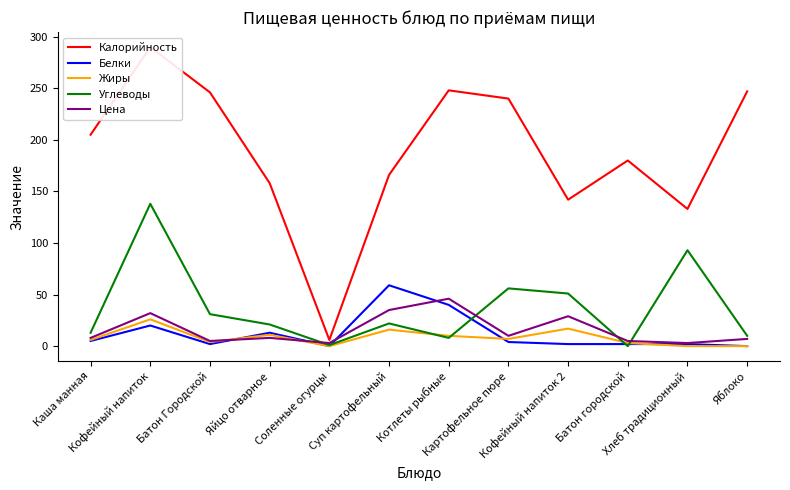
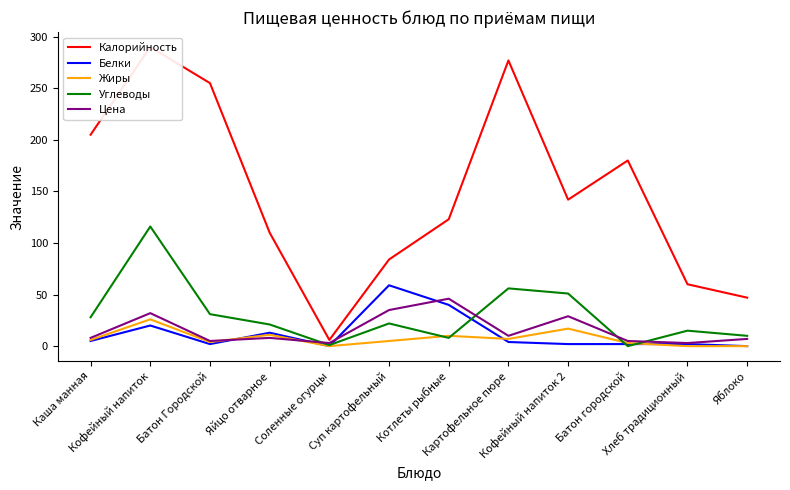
Углеводы, Каша манная: 13 -> 28
Углеводы, Кофейный напиток: 138 -> 116
Калорийность, Батон Городской: 246 -> 255
Калорийность, Яйцо отварное: 158 -> 110
Калорийность, Суп картофельный: 166 -> 84
Жиры, Суп картофельный: 16 -> 5
Калорийность, Котлеты рыбные: 248 -> 123
Калорийность, Картофельное пюре: 240 -> 277
Калорийность, Хлеб традиционный: 133 -> 60
Углеводы, Хлеб традиционный: 93 -> 15
Калорийность, Яблоко: 247 -> 47
